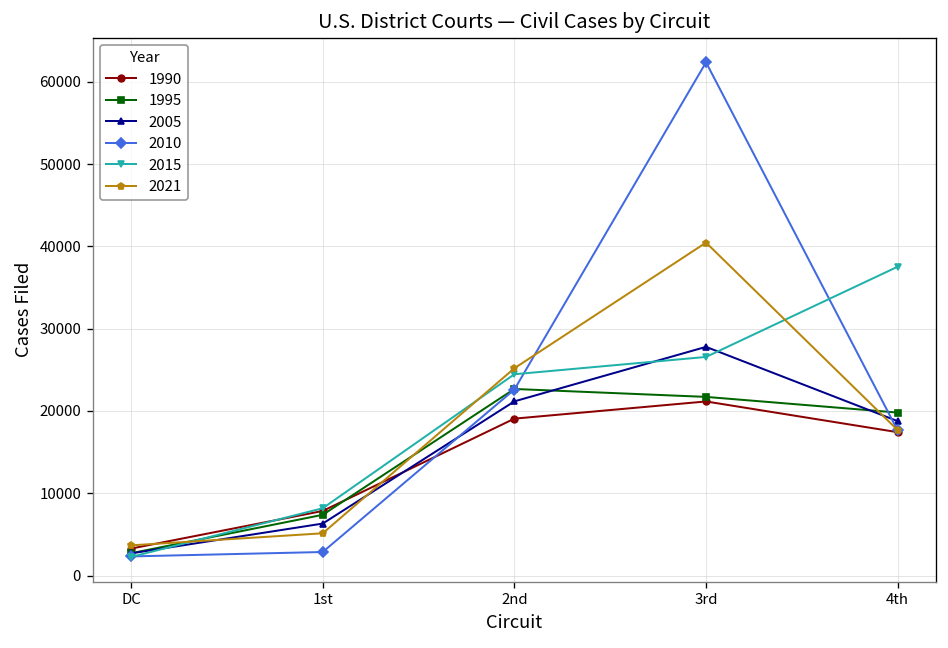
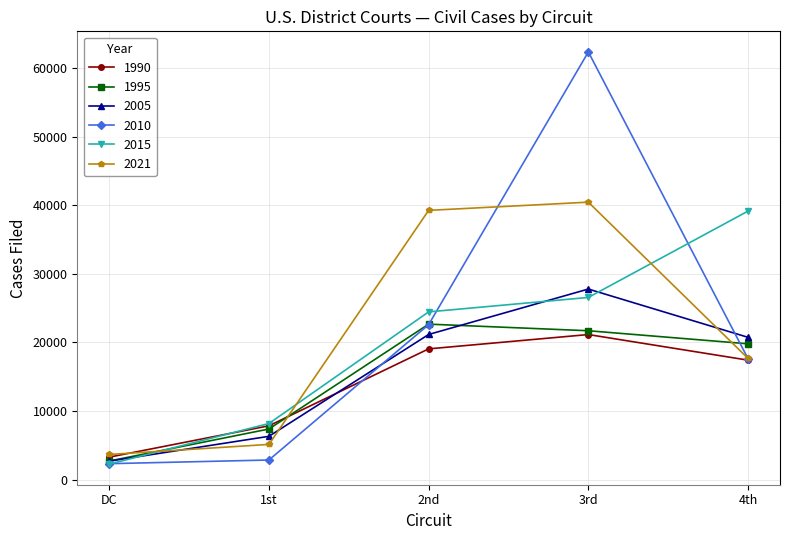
2021, 2nd: 25000 -> 39000
2005, 4th: 19000 -> 21000
2015, 4th: 38000 -> 39000
